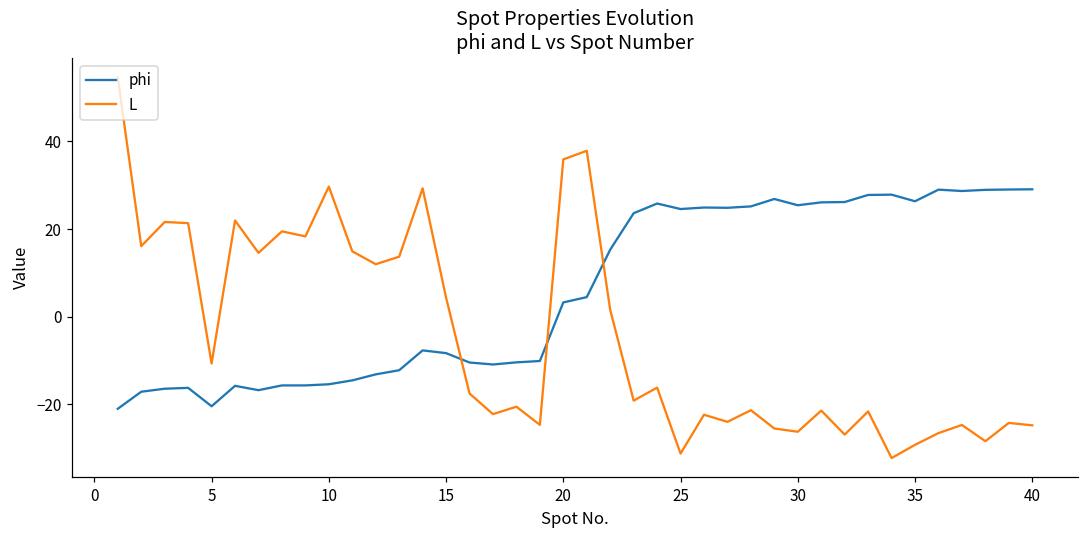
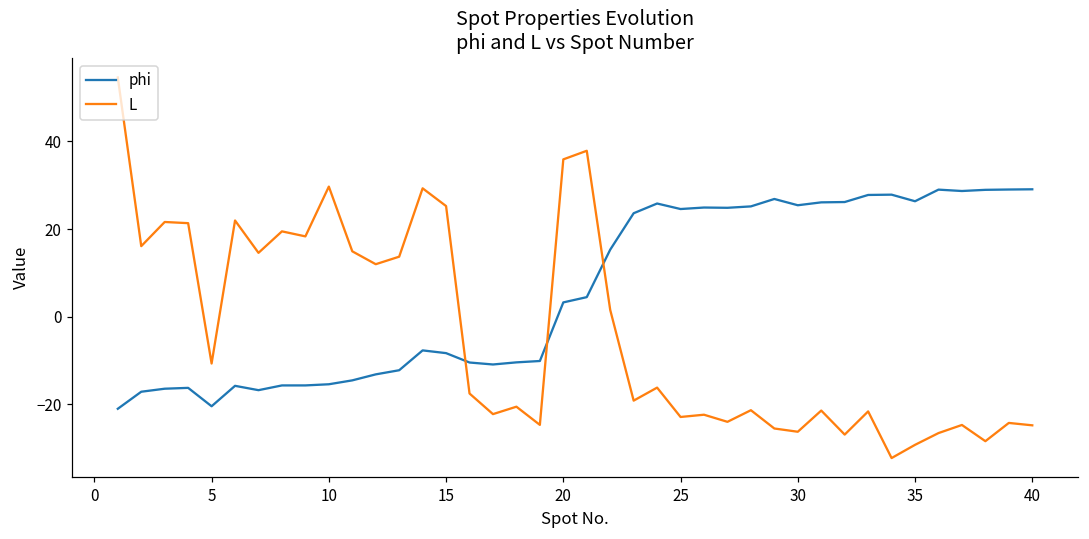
L, 15: 4 -> 25
L, 25: -31 -> -23
